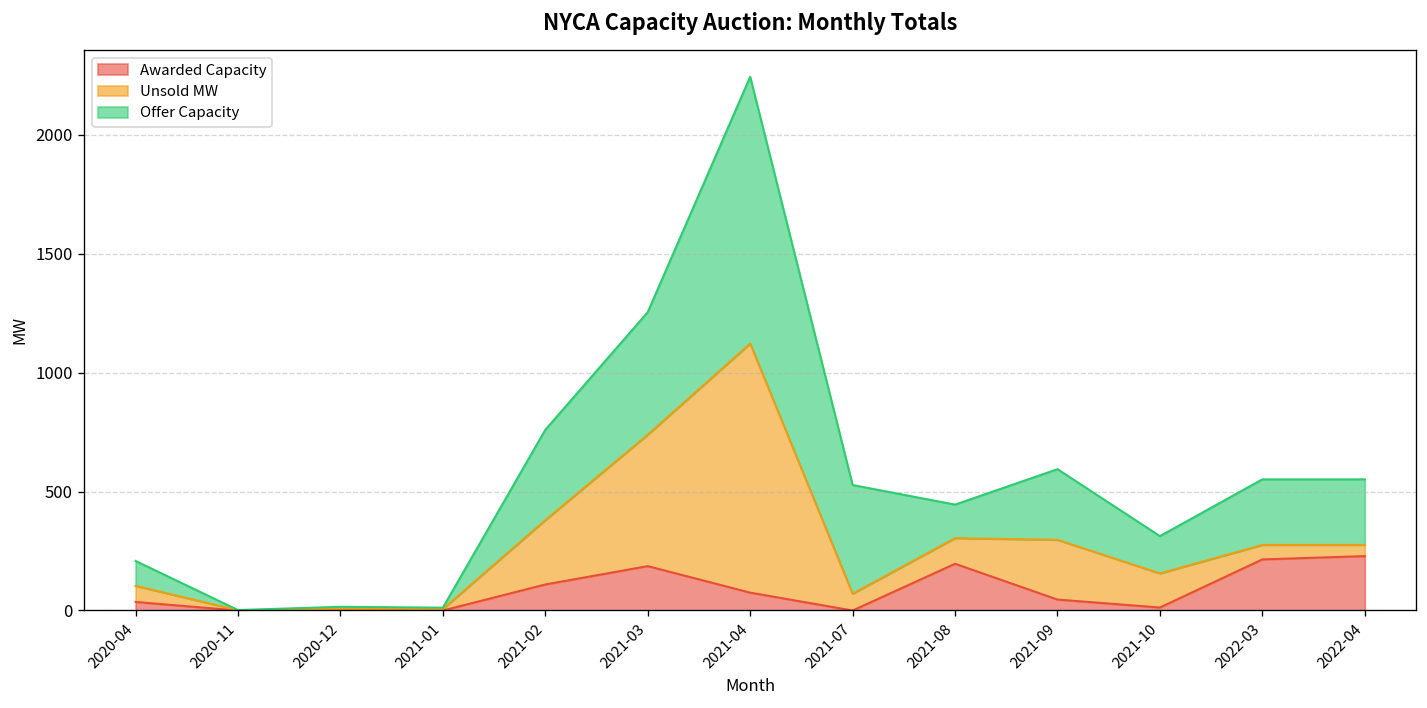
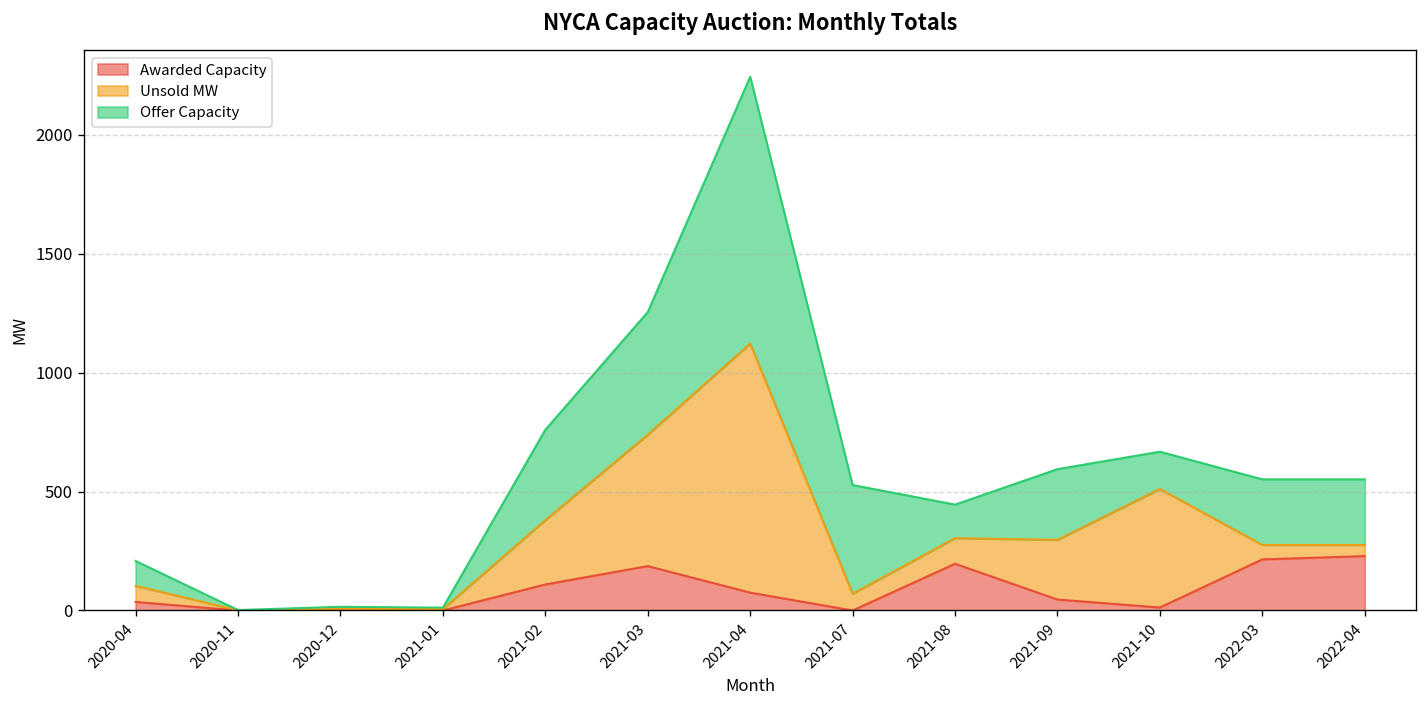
Unsold MW, 2021-10: 140 -> 500
